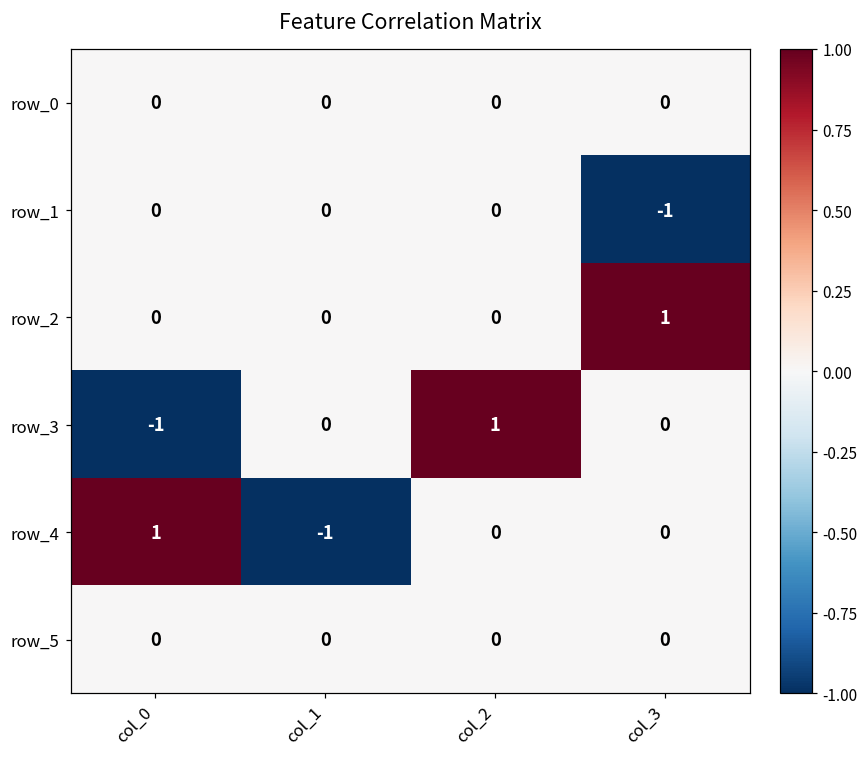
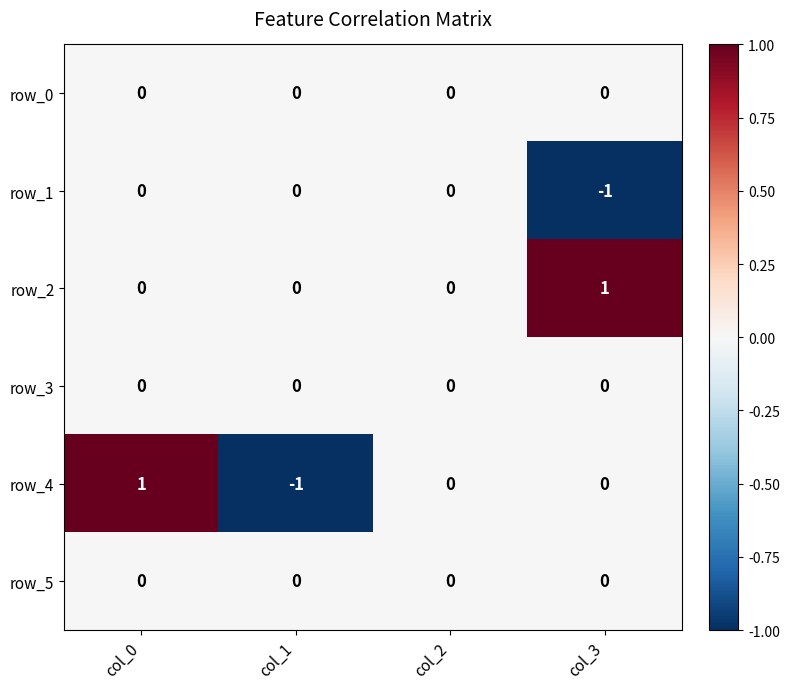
row_3, col_0: -1 -> 0
row_3, col_2: 1 -> 0
